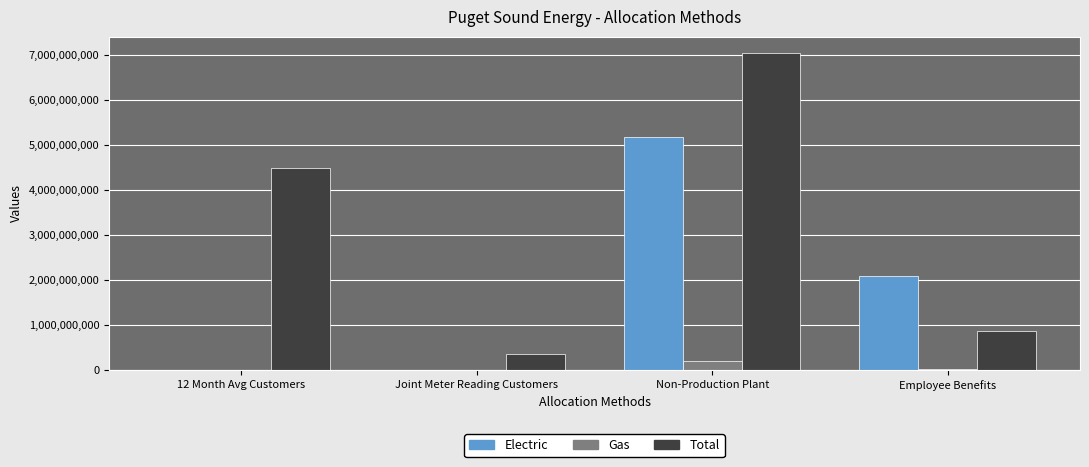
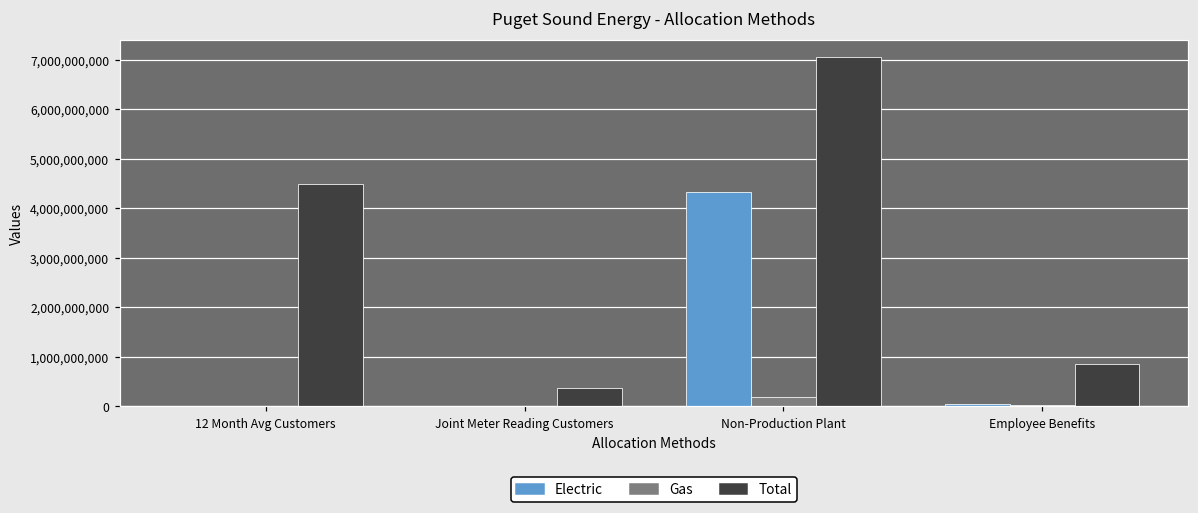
Electric, Non-Production Plant: 5,200,000,000 -> 4,300,000,000
Electric, Employee Benefits: 2,100,000,000 -> 100,000,000
